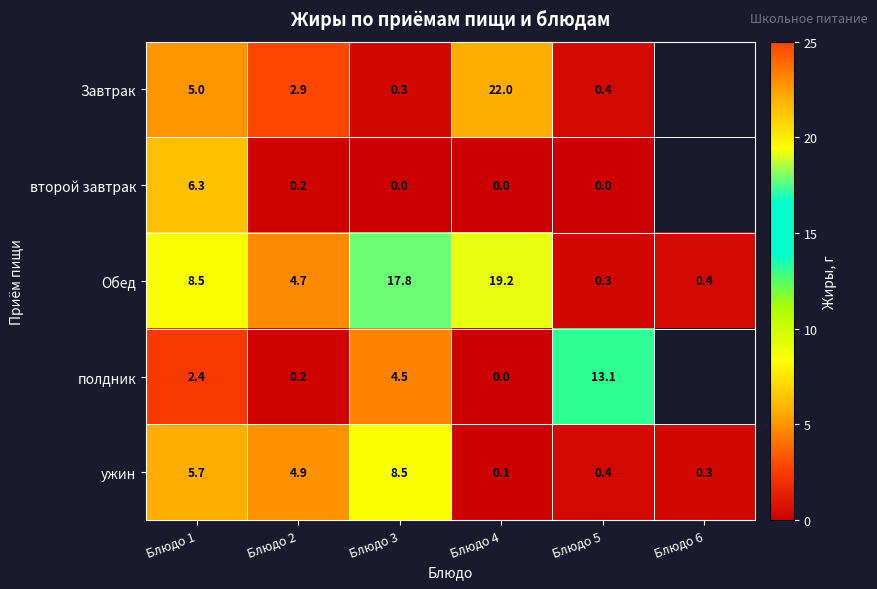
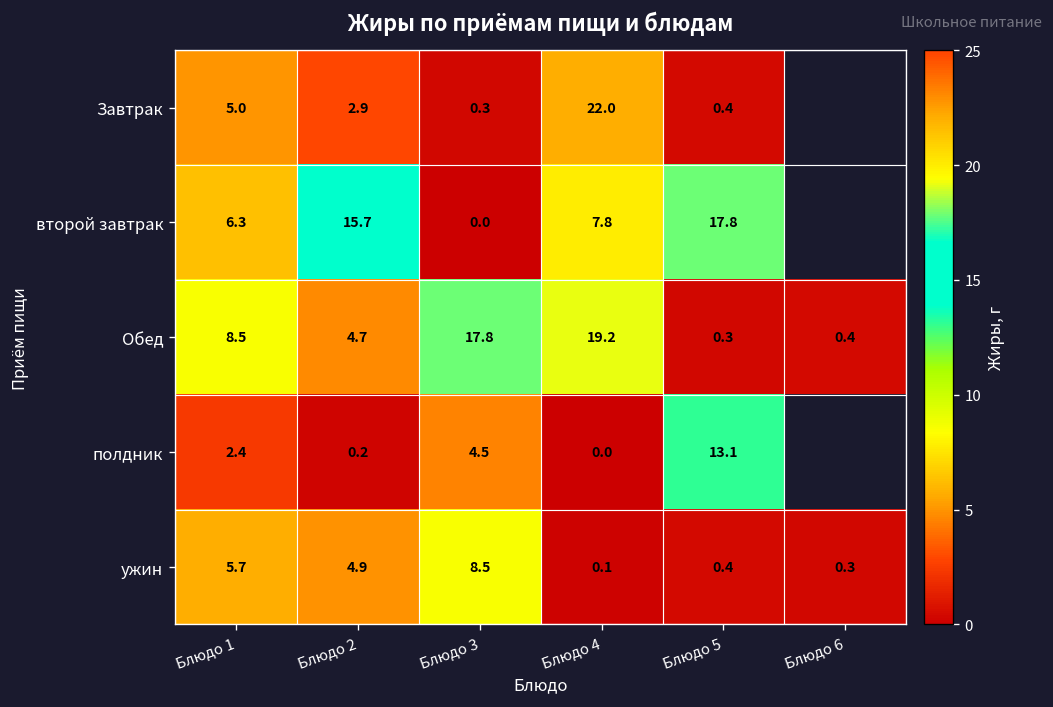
второй завтрак, Блюдо 2: 0.2 -> 15.7
второй завтрак, Блюдо 4: 0.0 -> 7.8
второй завтрак, Блюдо 5: 0.0 -> 17.8
